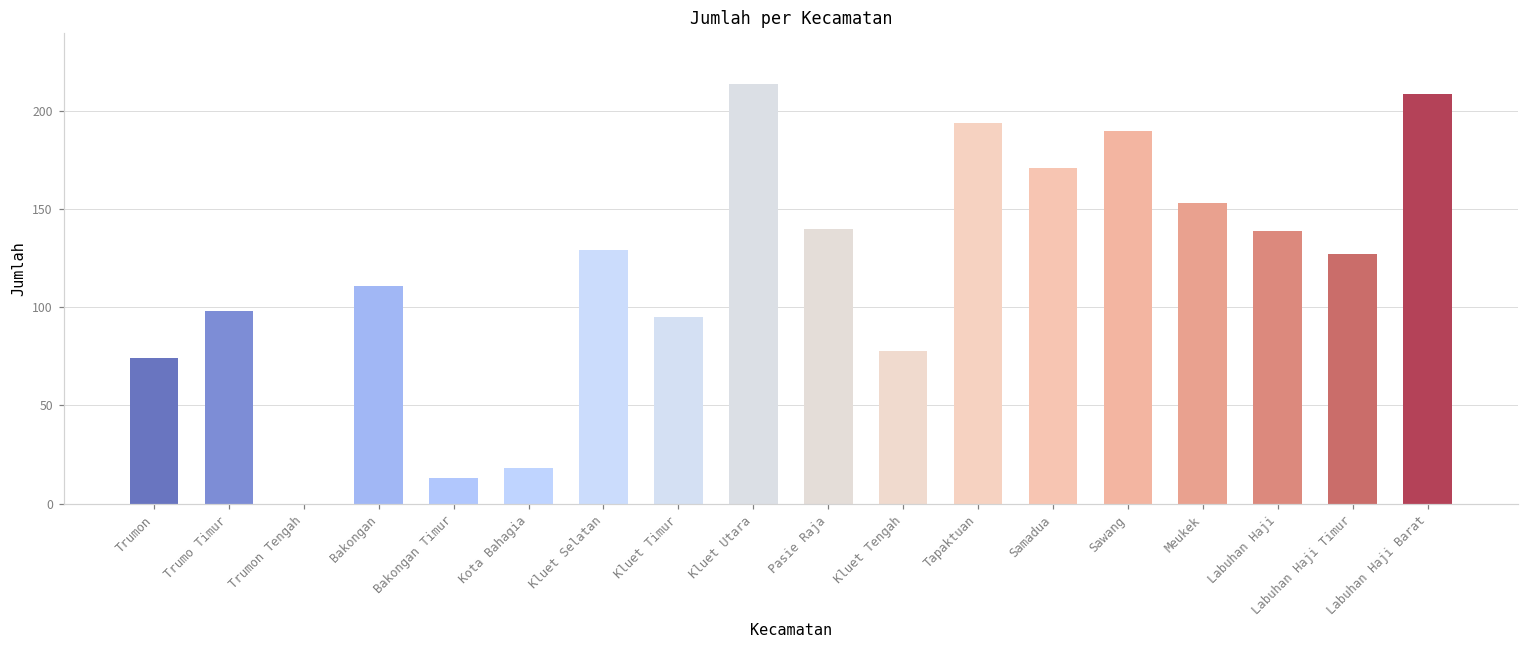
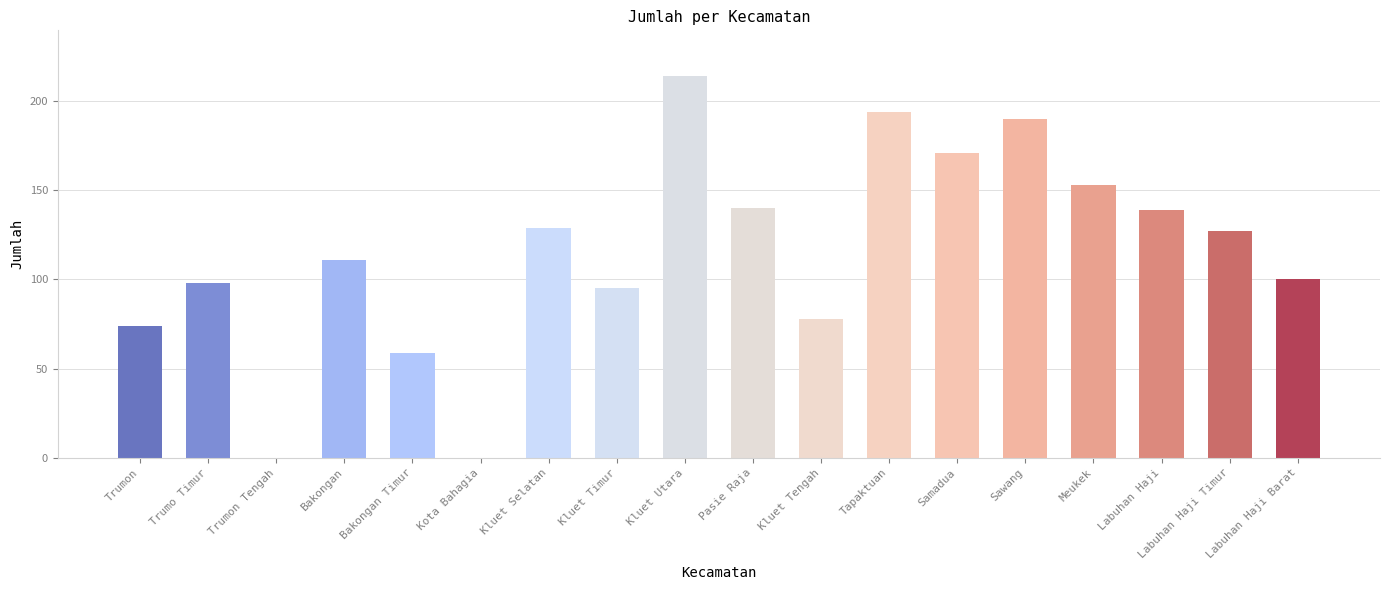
Bakongan Timur: 13 -> 59
Kota Bahagia: 18 -> 0
Labuhan Haji Barat: 209 -> 100
